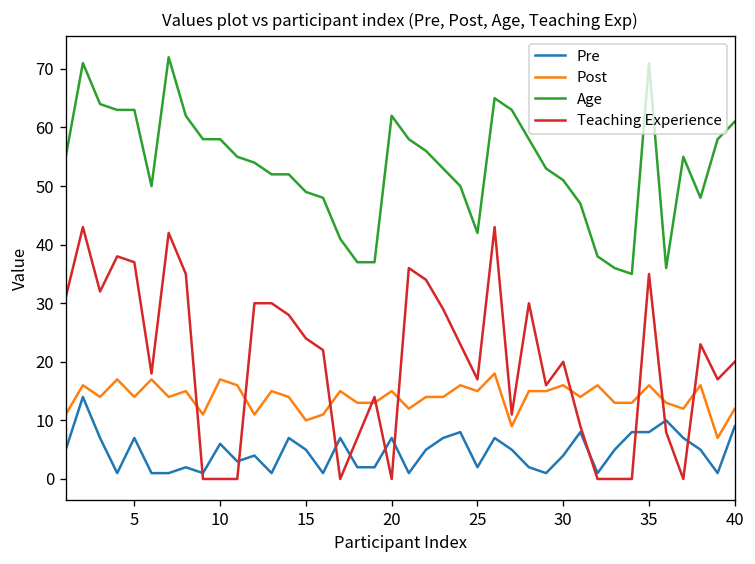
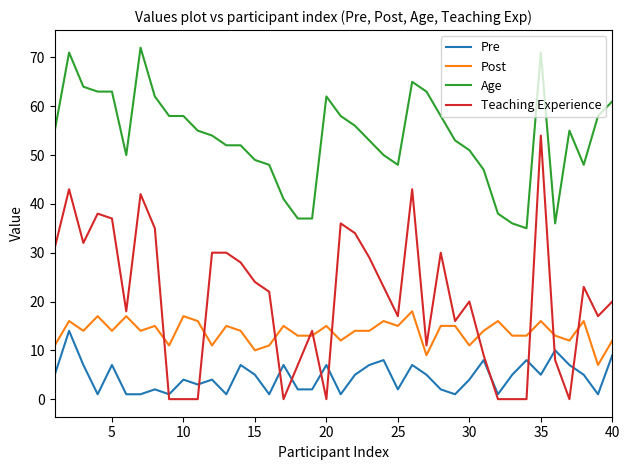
Pre, 10: 6 -> 4
Age, 25: 42 -> 48
Post, 30: 16 -> 11
Pre, 35: 8 -> 5
Teaching Experience, 35: 35 -> 54
